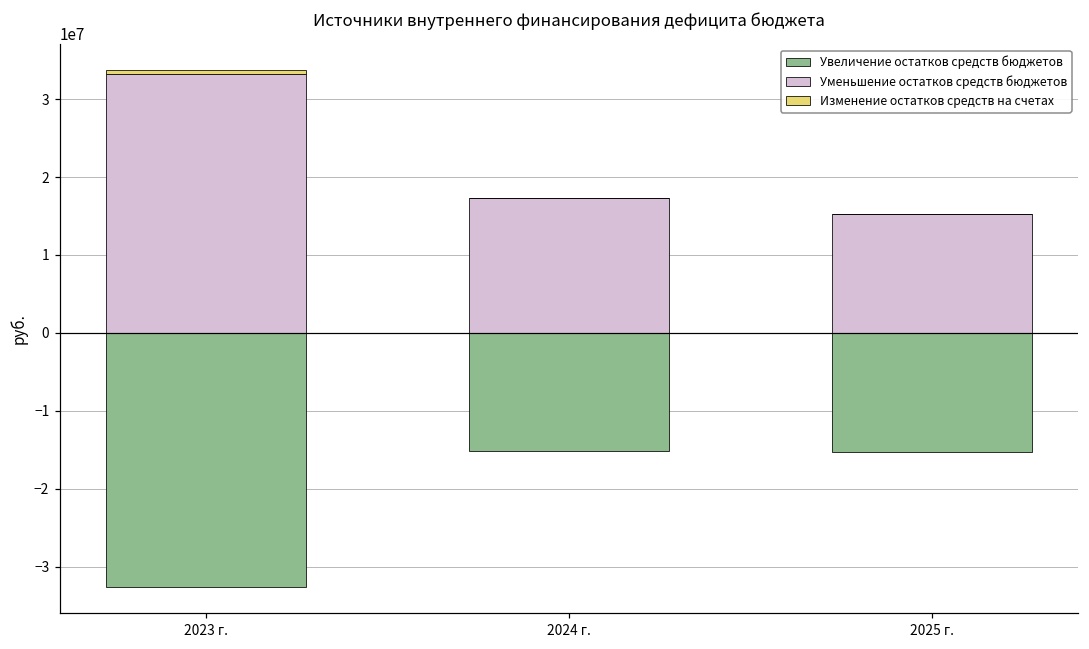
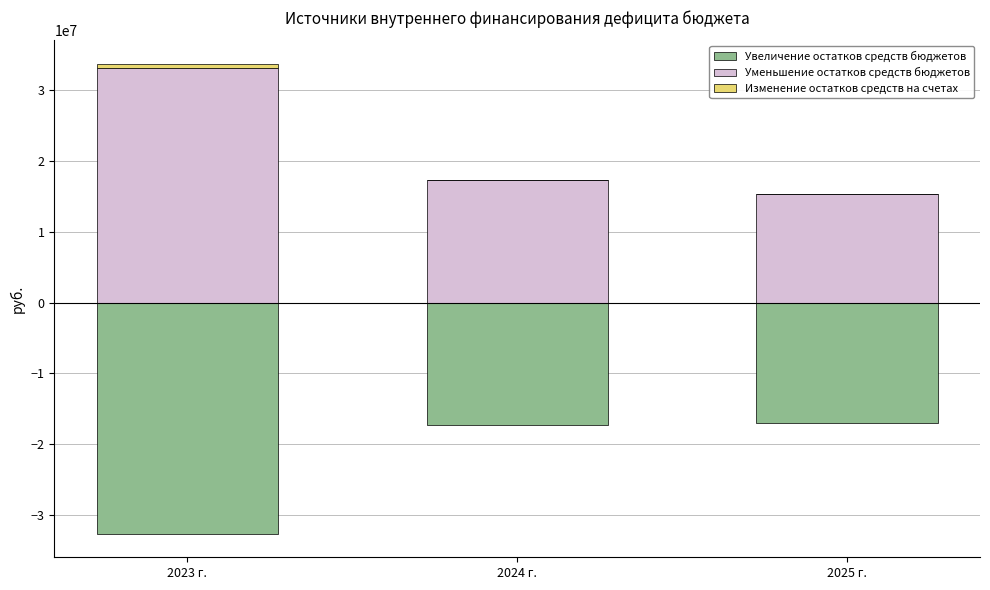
Увеличение остатков средств бюджетов, 2024 г.: -15000000 -> -17000000
Увеличение остатков средств бюджетов, 2025 г.: -15000000 -> -17000000
